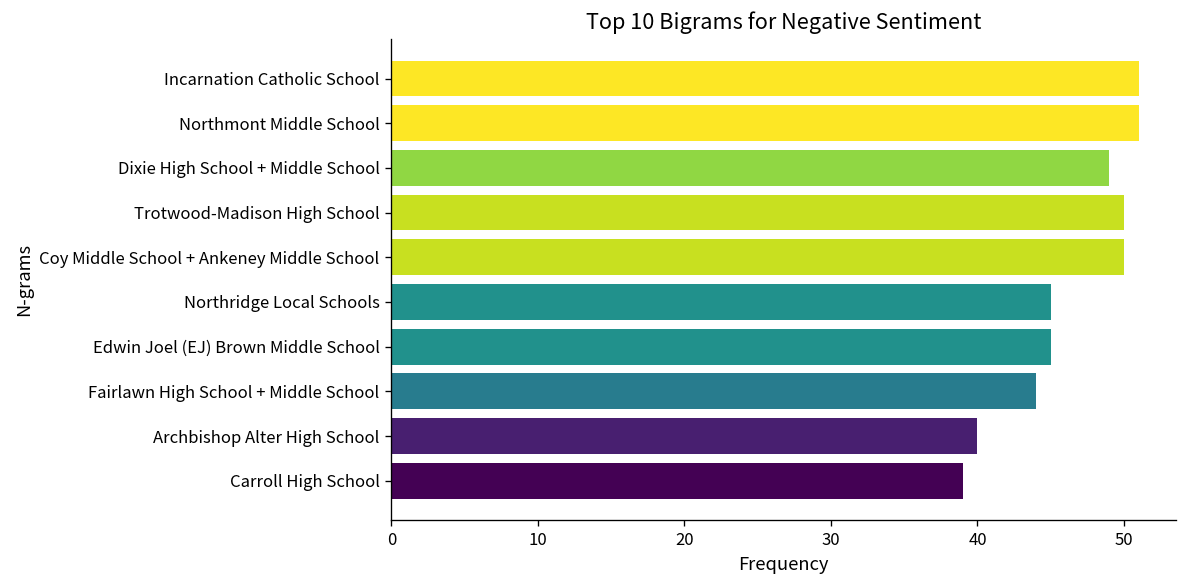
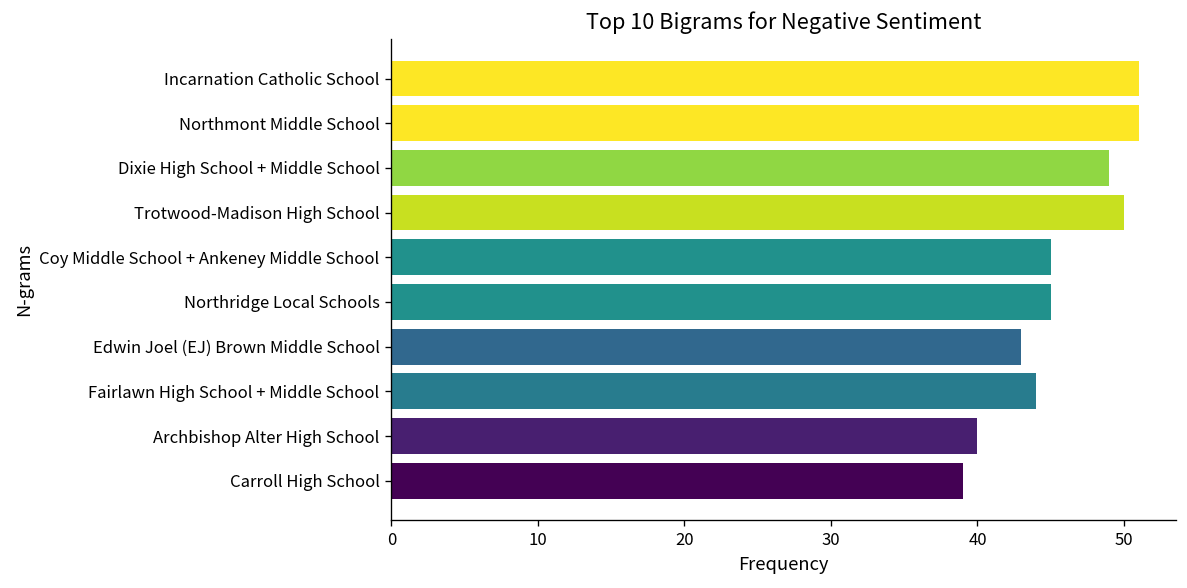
Coy Middle School + Ankeney Middle School: 50 -> 45
Edwin Joel (EJ) Brown Middle School: 45 -> 43
